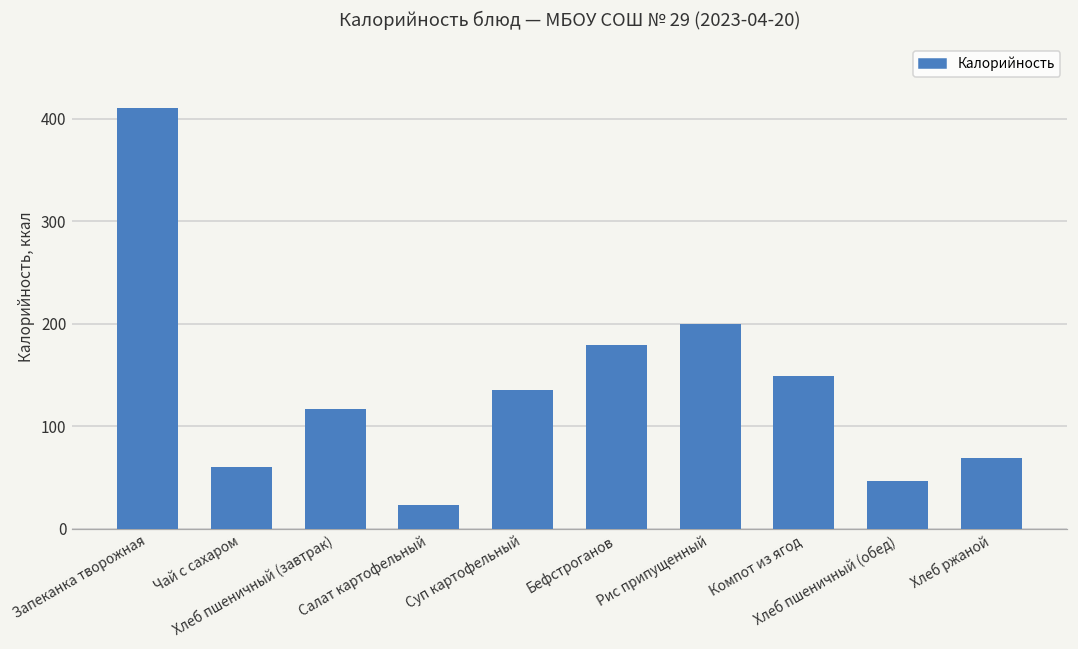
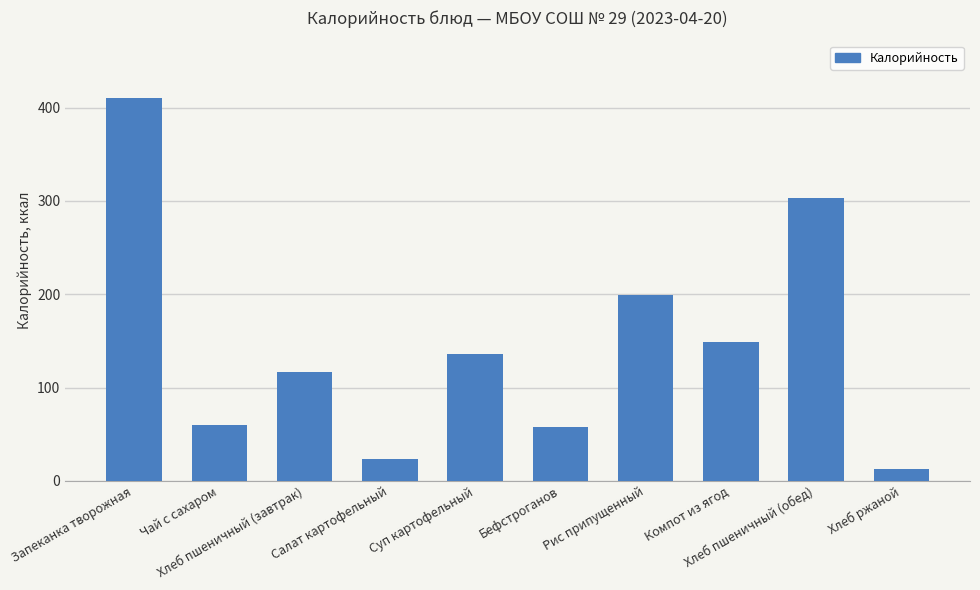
Бефстроганов: 180 -> 60
Хлеб пшеничный (обед): 50 -> 300
Хлеб ржаной: 70 -> 10
